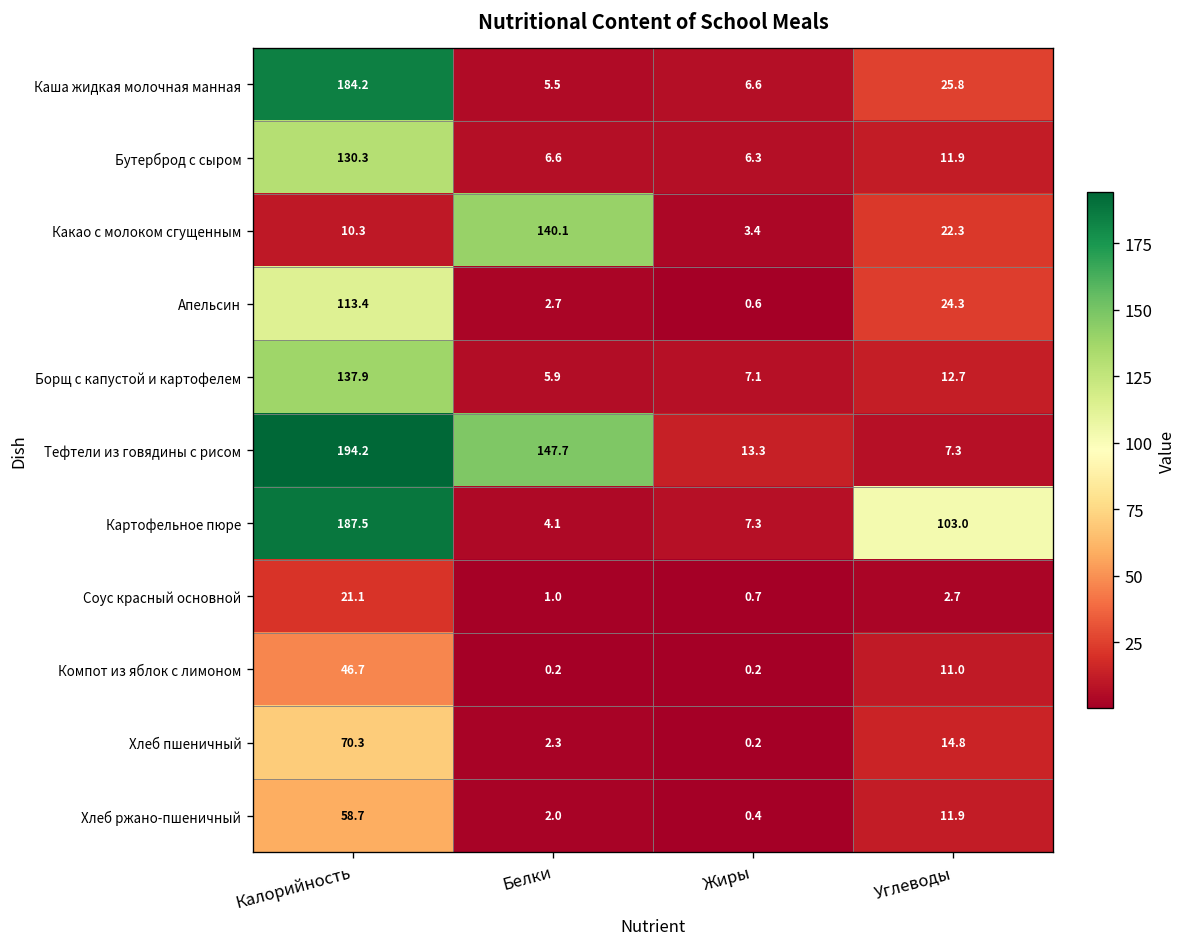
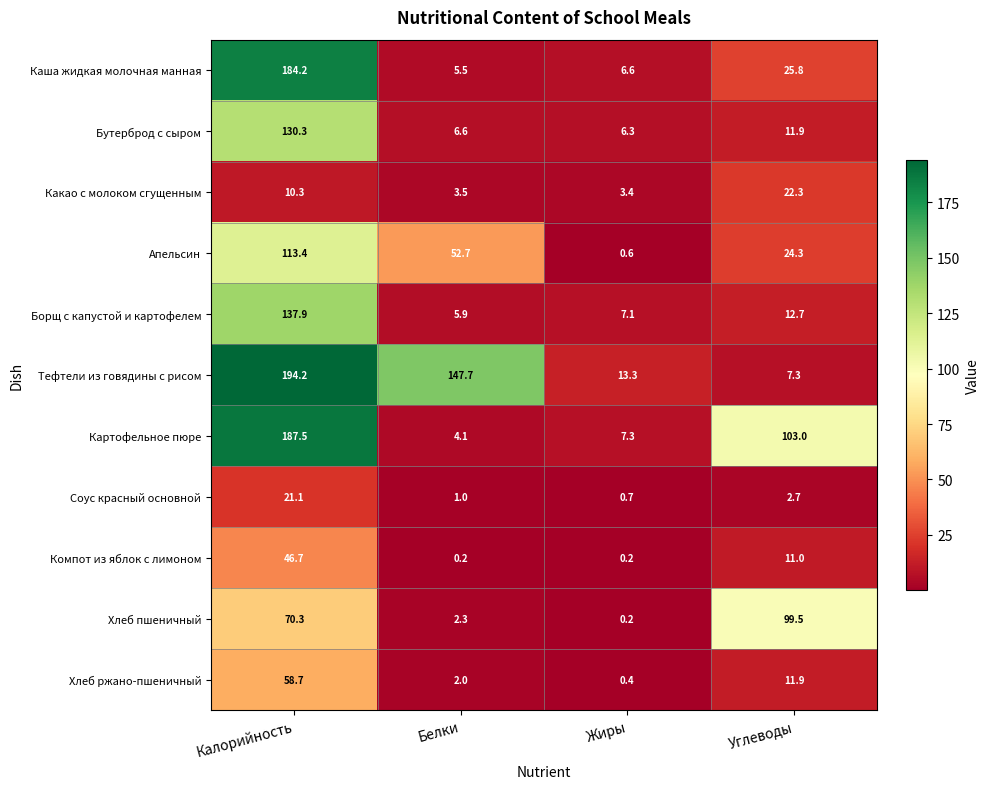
Какао с молоком сгущенным, Белки: 140.1 -> 3.5
Апельсин, Белки: 2.7 -> 52.7
Хлеб пшеничный, Углеводы: 14.8 -> 99.5
